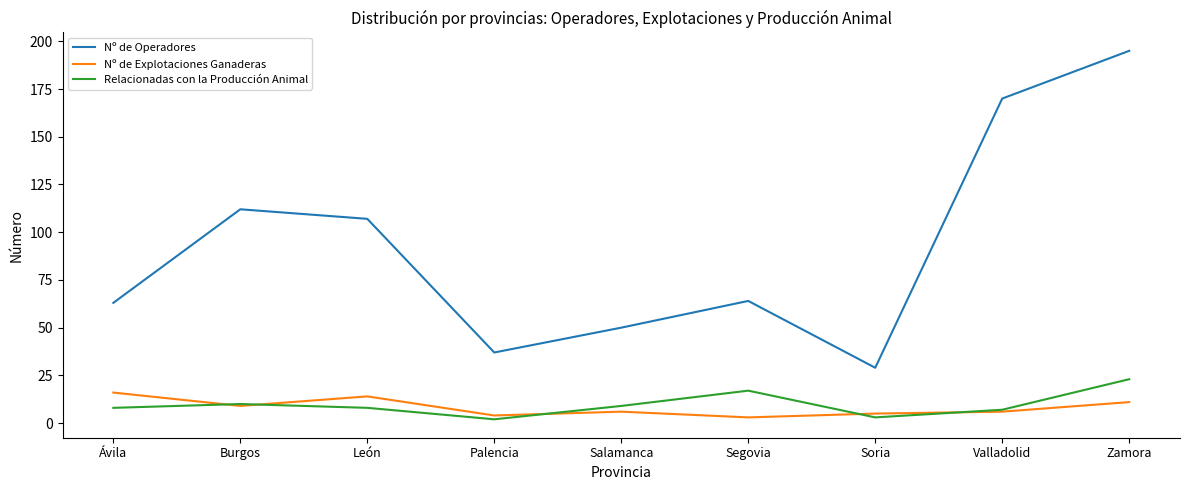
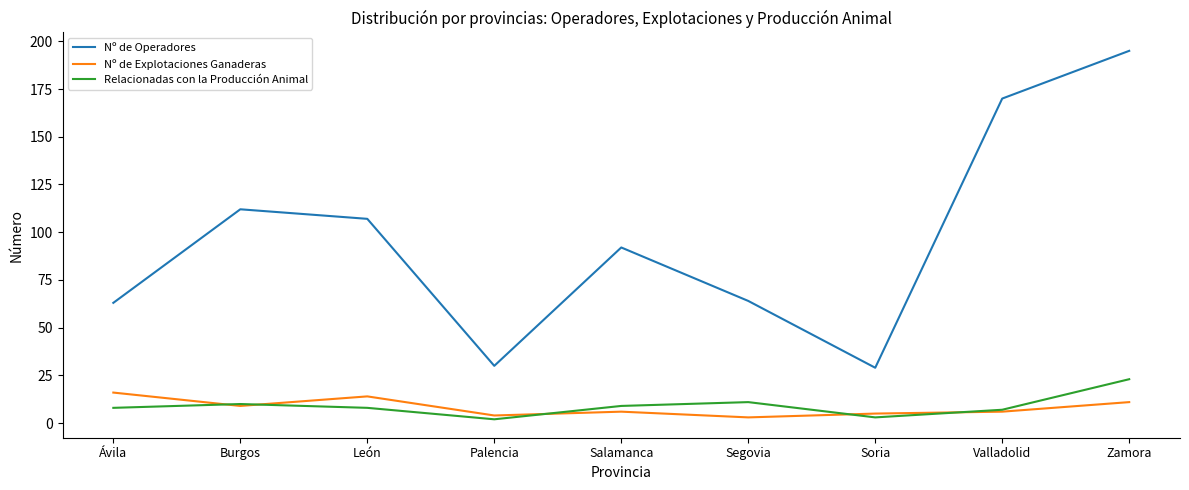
Nº de Operadores, Palencia: 37 -> 30
Nº de Operadores, Salamanca: 50 -> 92
Relacionadas con la Producción Animal, Segovia: 17 -> 11
